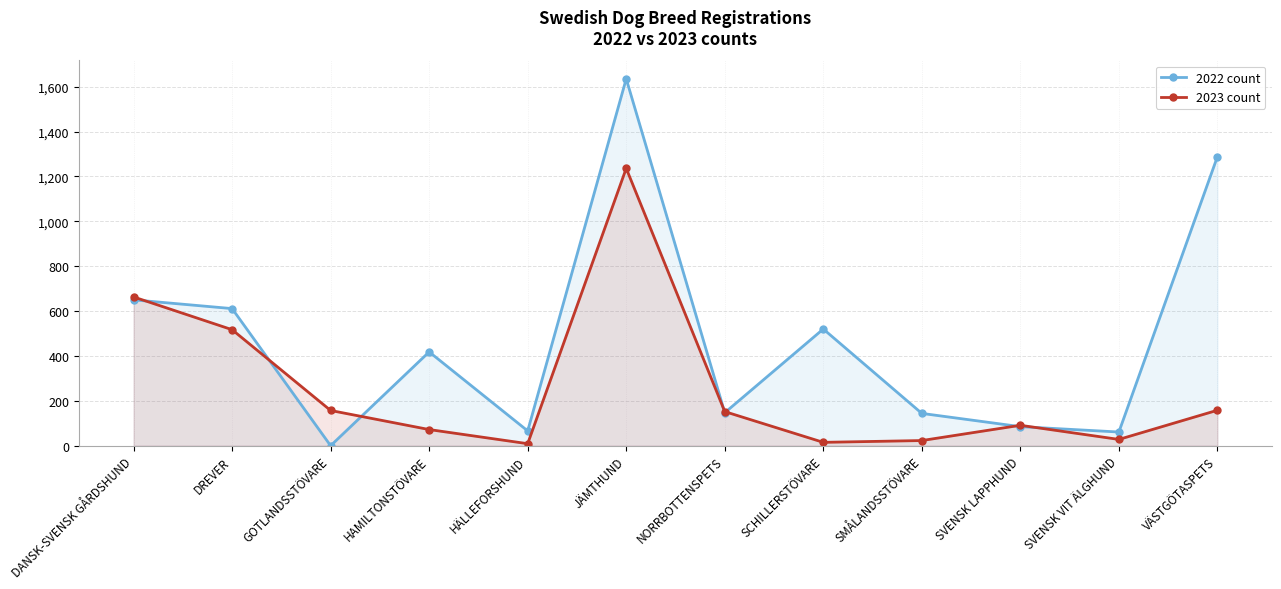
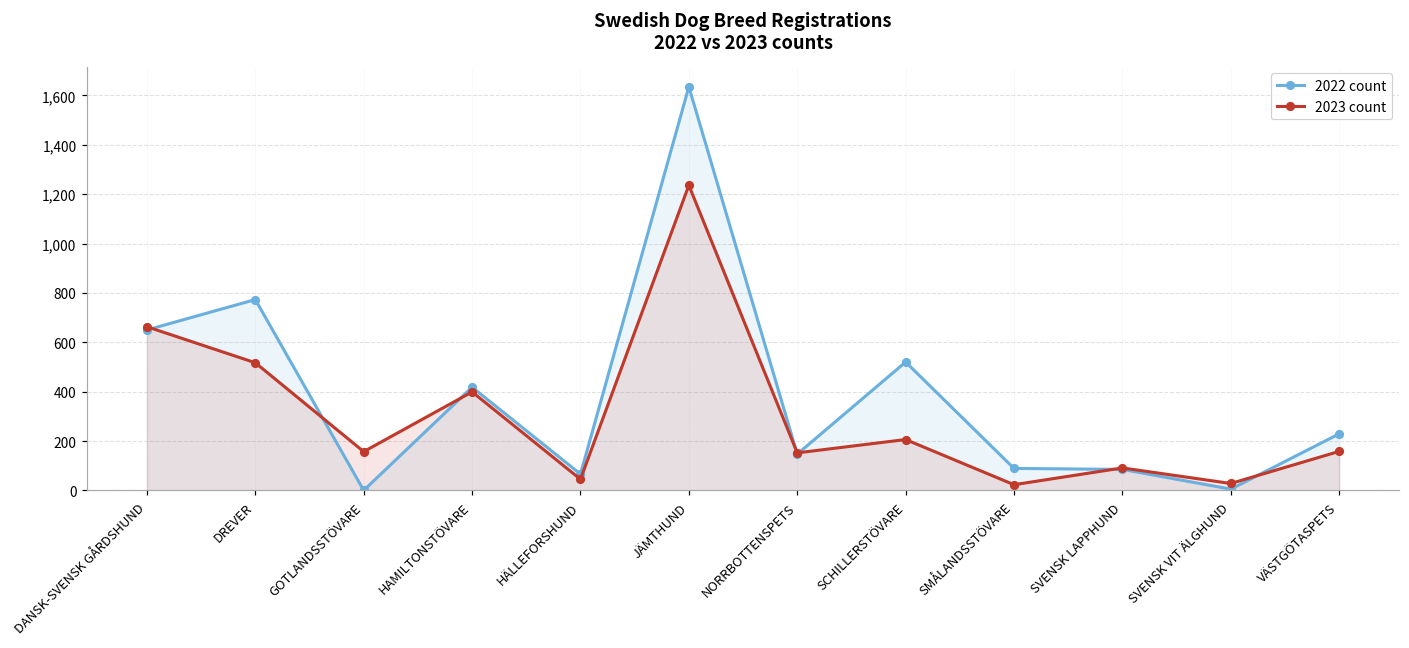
2022 count, DREVER: 610 -> 770
2023 count, HAMILTONSTÖVARE: 70 -> 400
2023 count, HÄLLEFORSHUND: 10 -> 50
2023 count, SCHILLERSTÖVARE: 20 -> 210
2022 count, SMÅLANDSSTÖVARE: 140 -> 90
2022 count, SVENSK VIT ÄLGHUND: 60 -> 10
2022 count, VÄSTGÖTASPETS: 1,290 -> 230
